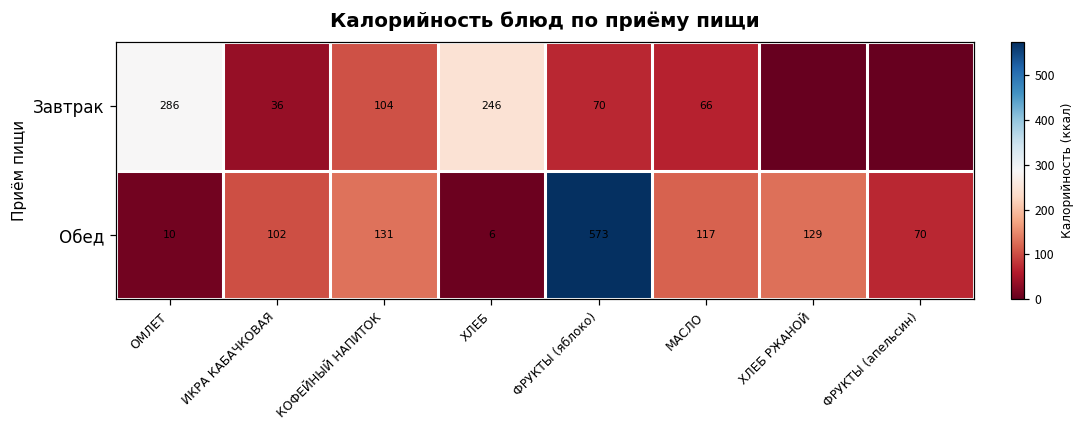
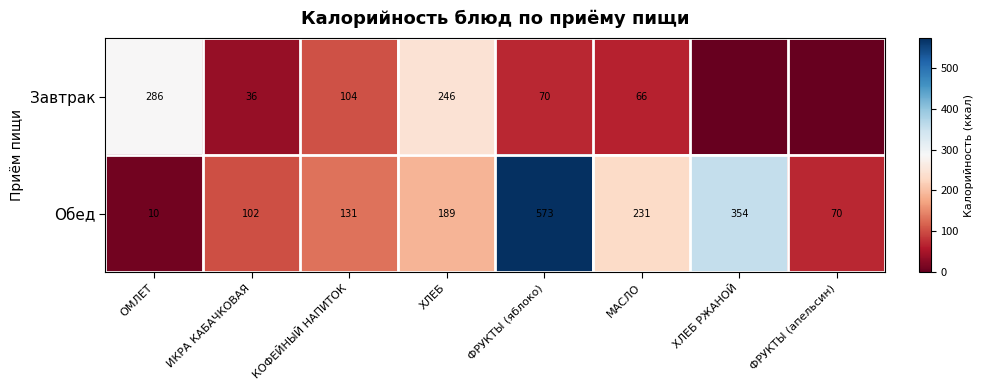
Обед, ХЛЕБ: 6 -> 189
Обед, МАСЛО: 117 -> 231
Обед, ХЛЕБ РЖАНОЙ: 129 -> 354
